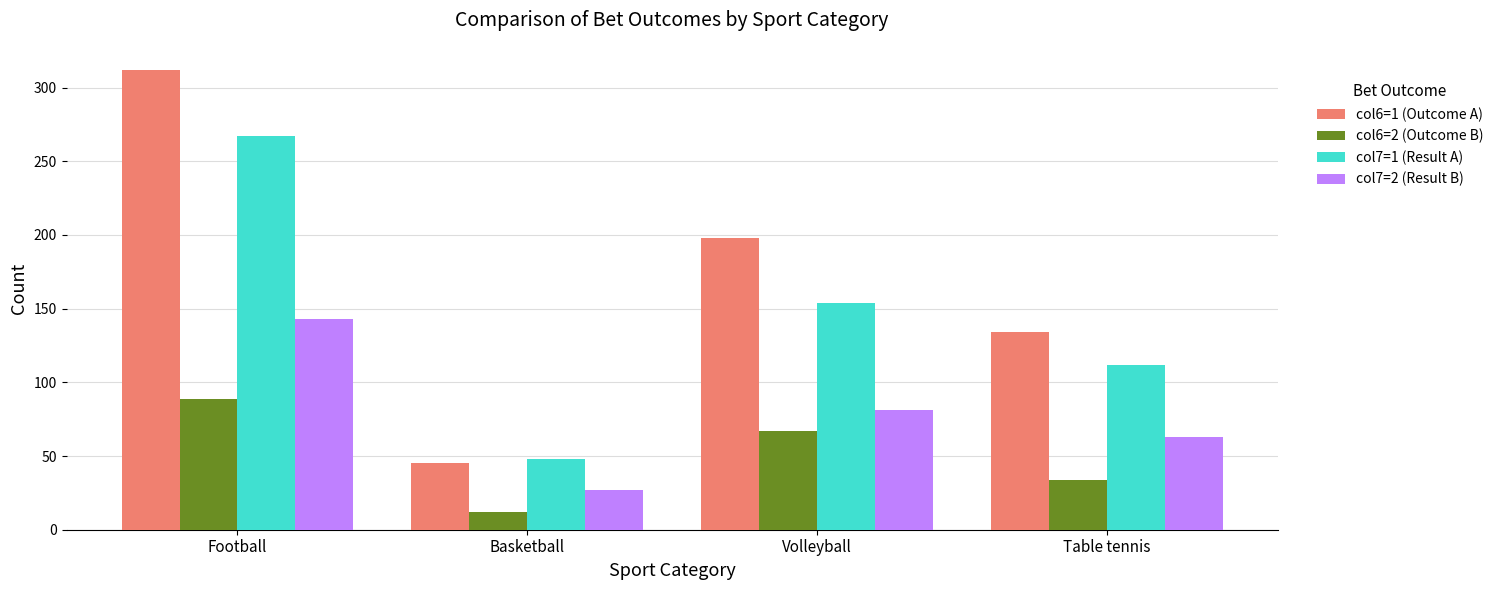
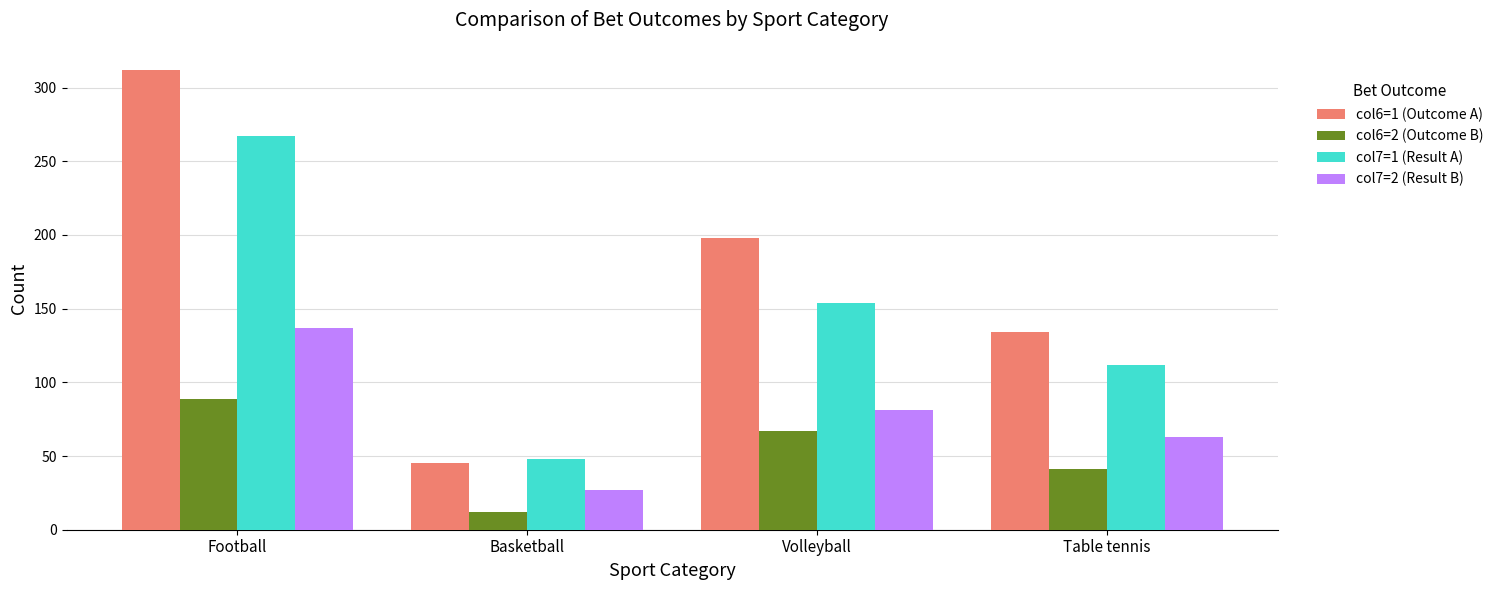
col7=2 (Result B), Football: 143 -> 137
col6=2 (Outcome B), Table tennis: 34 -> 41
